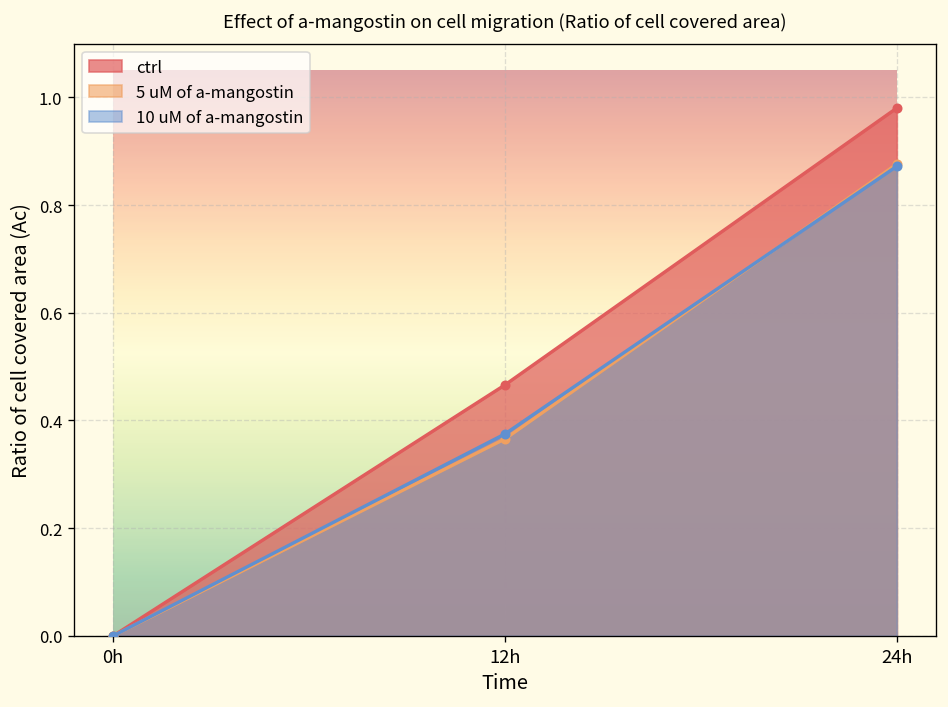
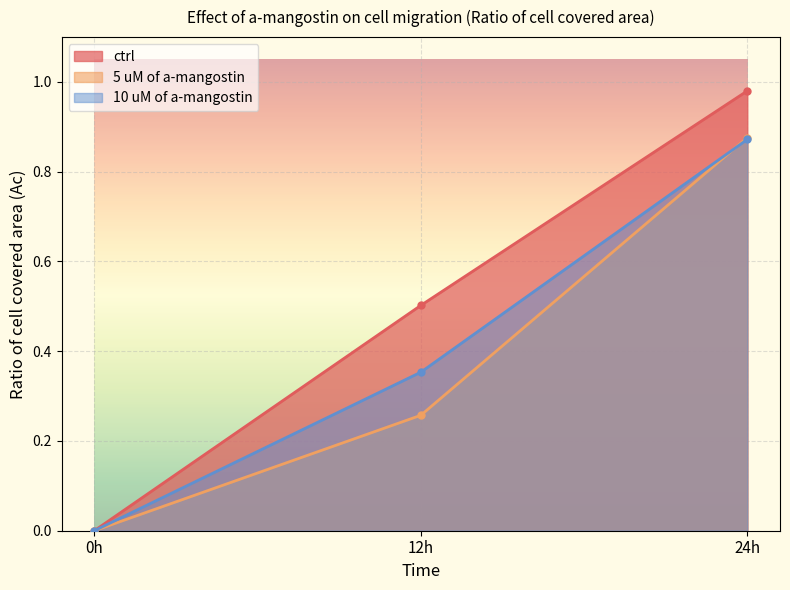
ctrl, 12h: 0.47 -> 0.50
5 uM of a-mangostin, 12h: 0.37 -> 0.26
10 uM of a-mangostin, 12h: 0.38 -> 0.35
